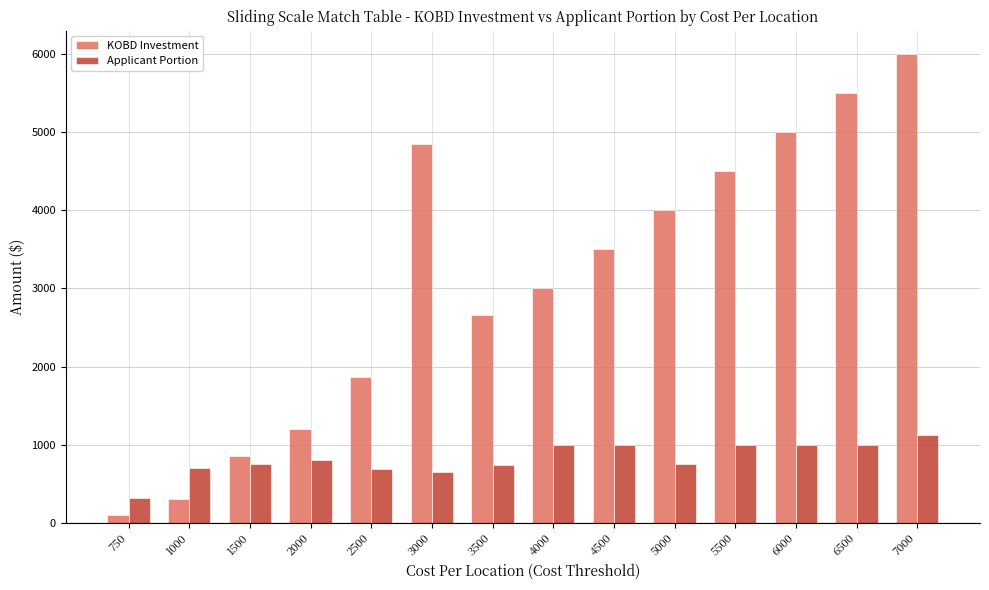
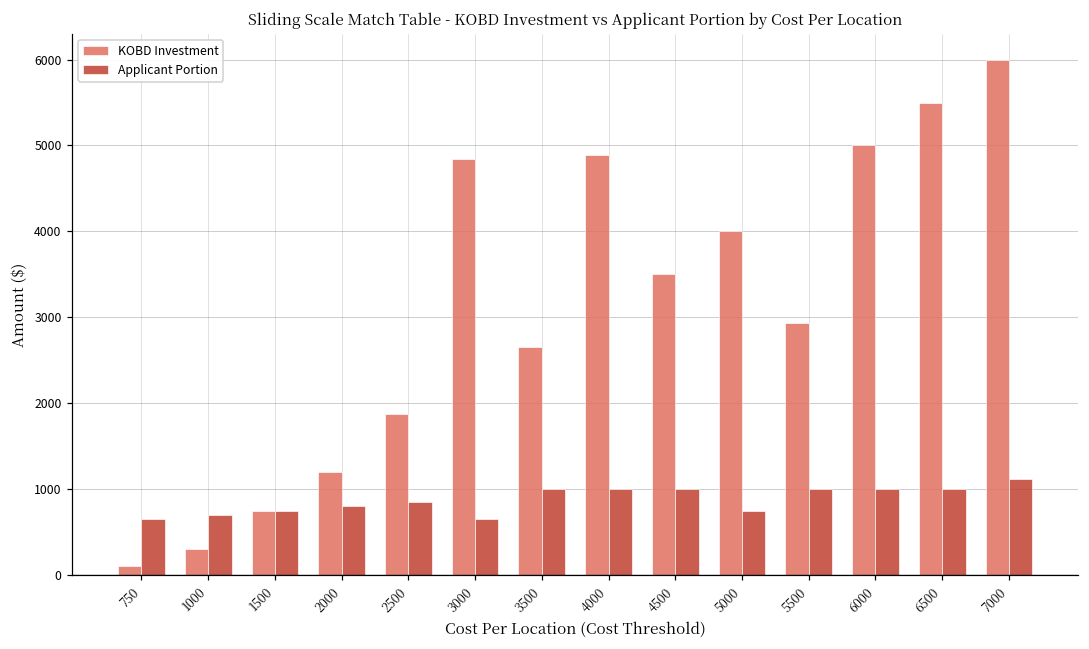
Applicant Portion, 750: 300 -> 700
KOBD Investment, 1500: 900 -> 800
Applicant Portion, 2500: 700 -> 900
Applicant Portion, 3500: 700 -> 1000
KOBD Investment, 4000: 3000 -> 4900
KOBD Investment, 5500: 4500 -> 2900
